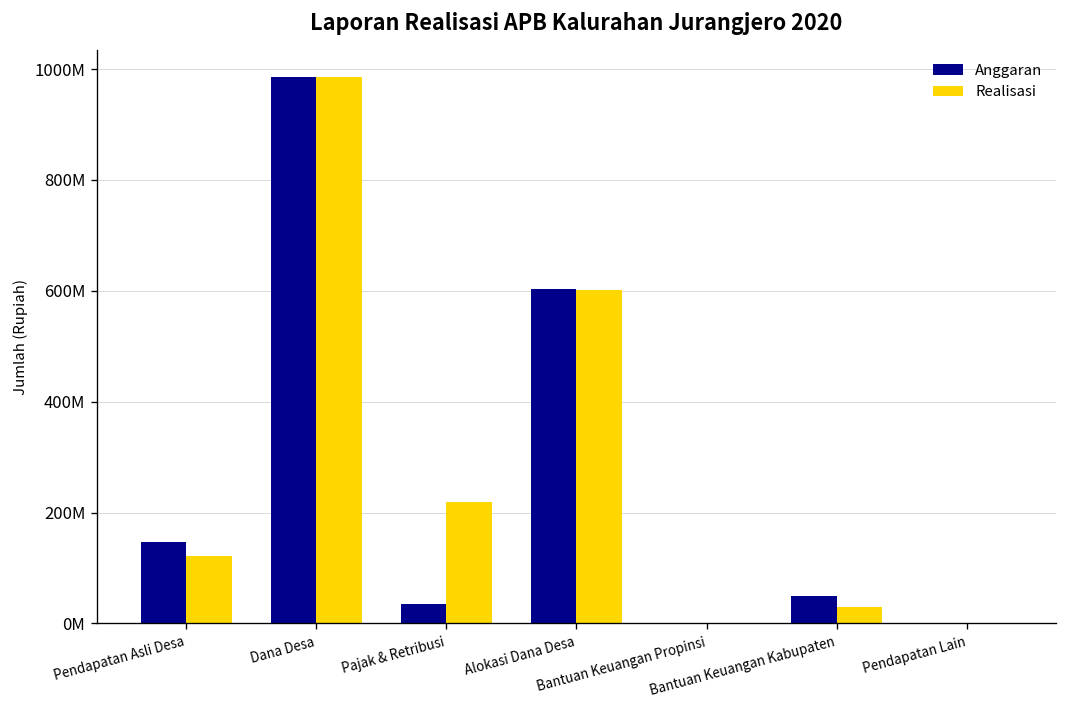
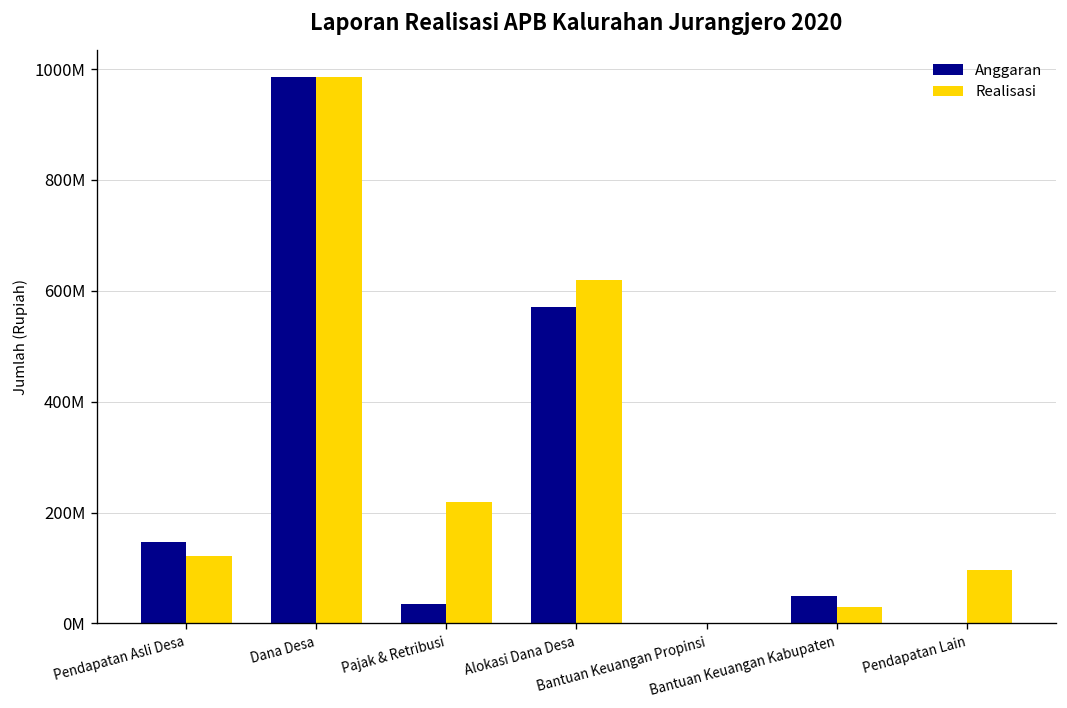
Anggaran, Alokasi Dana Desa: 600000000 -> 570000000
Realisasi, Alokasi Dana Desa: 600000000 -> 620000000
Realisasi, Pendapatan Lain: 0 -> 100000000
